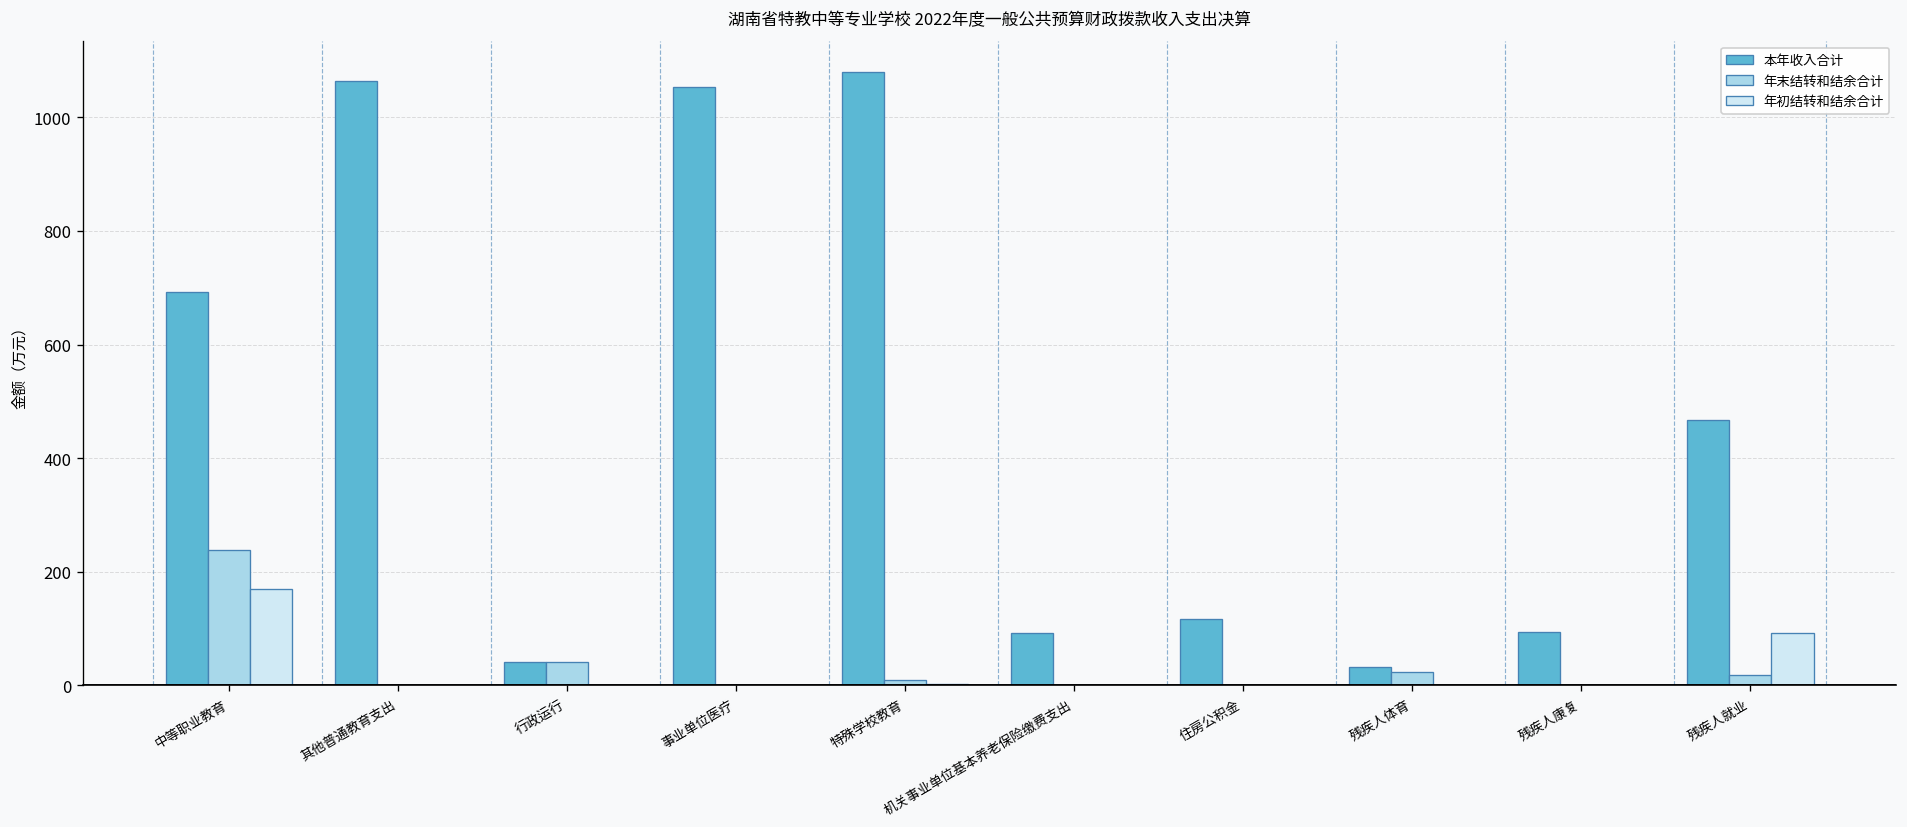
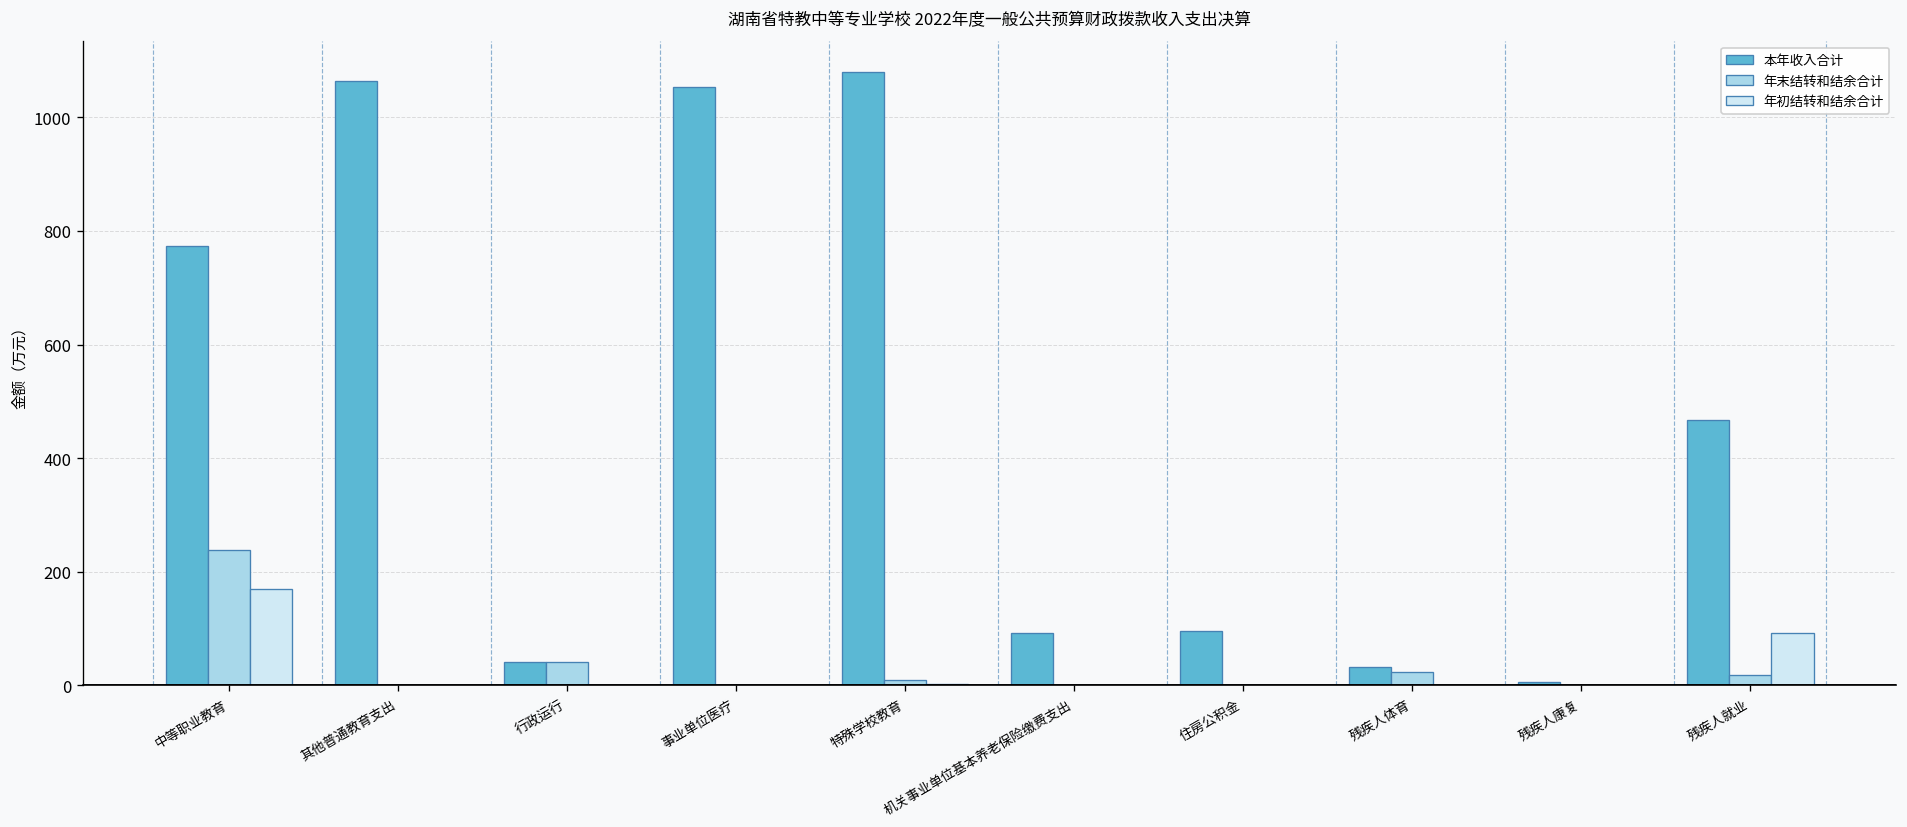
本年收入合计, 中等职业教育: 690 -> 770
本年收入合计, 住房公积金: 120 -> 100
本年收入合计, 残疾人康复: 90 -> 10
